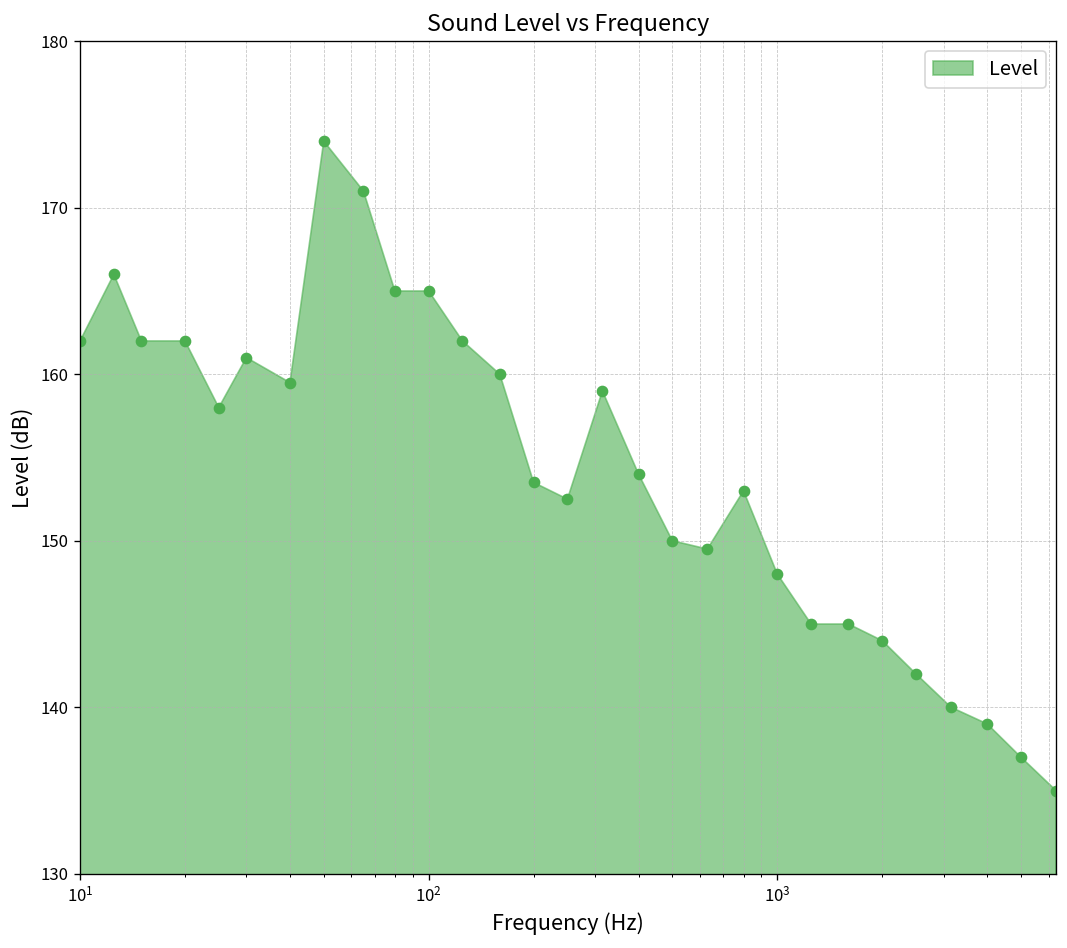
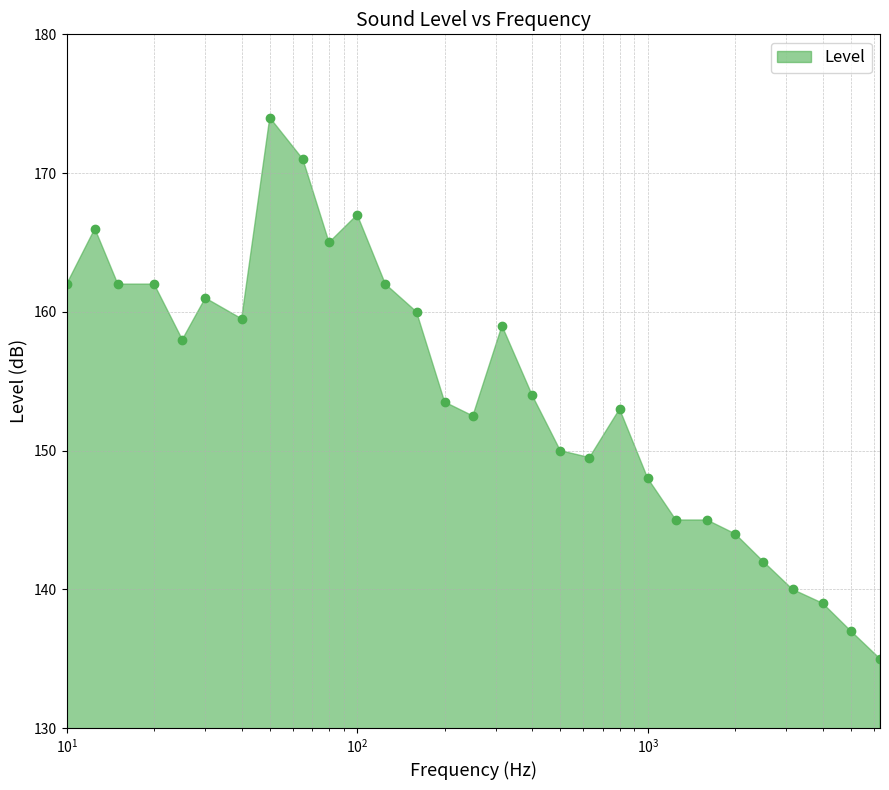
10^2: 165 -> 167
